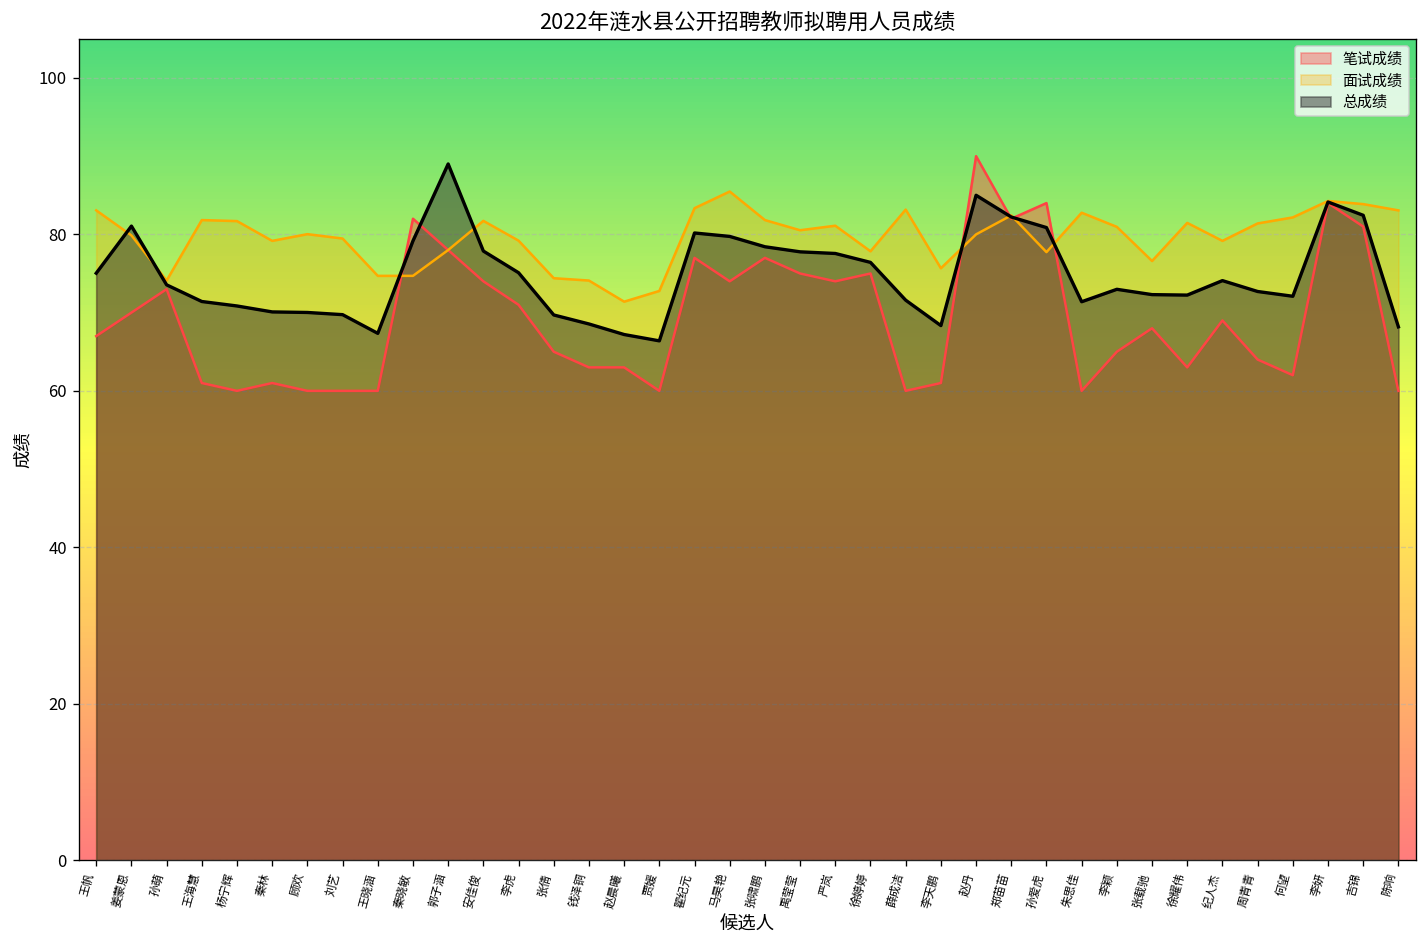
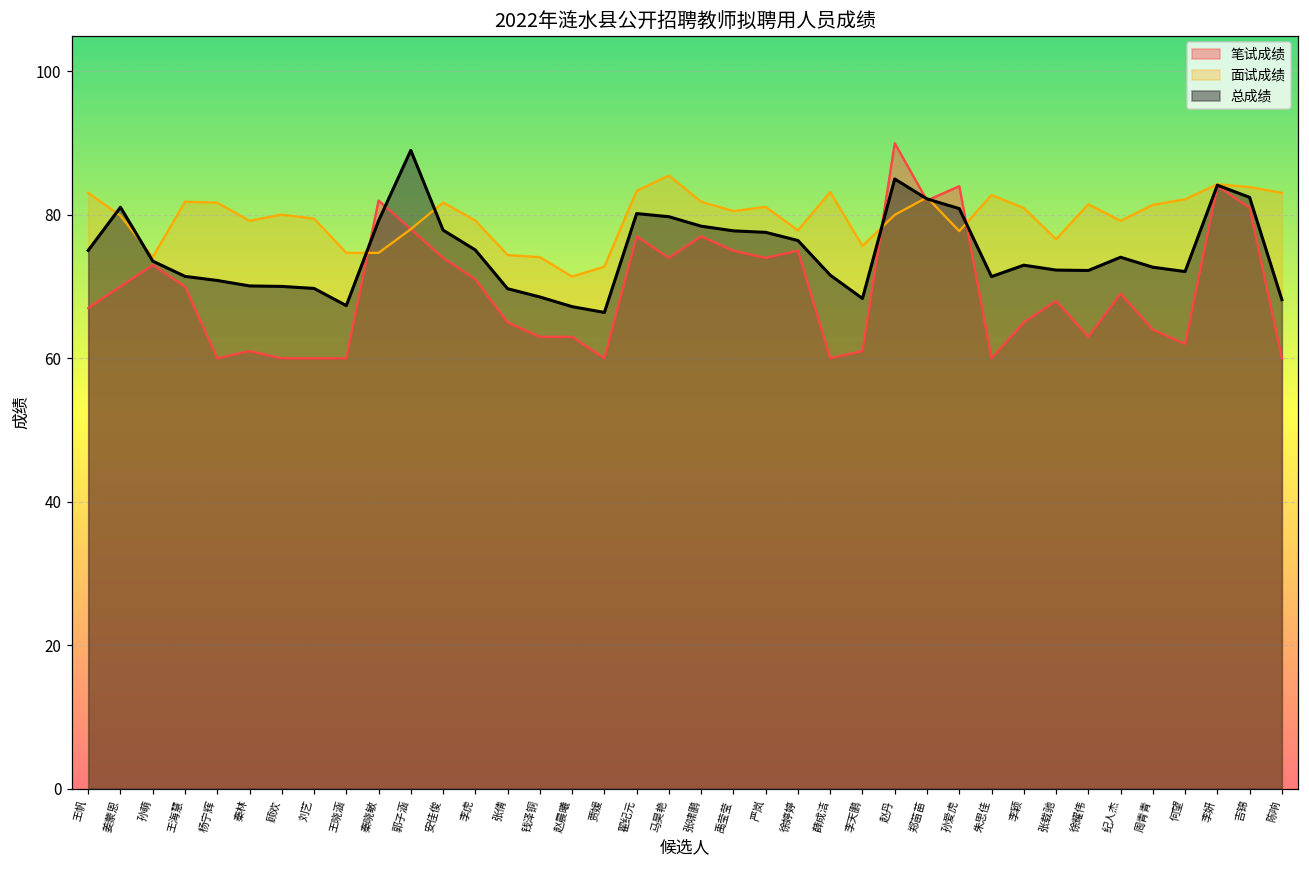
笔试成绩, 王海慧: 61 -> 70
